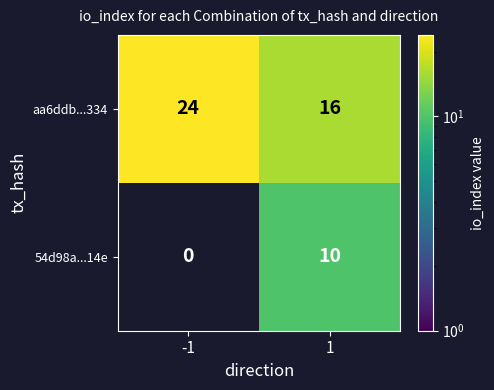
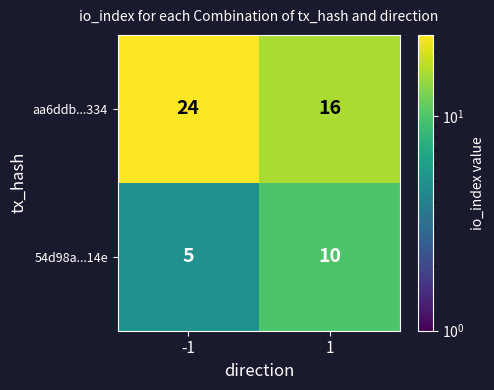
54d98a...14e, -1: 0 -> 5
